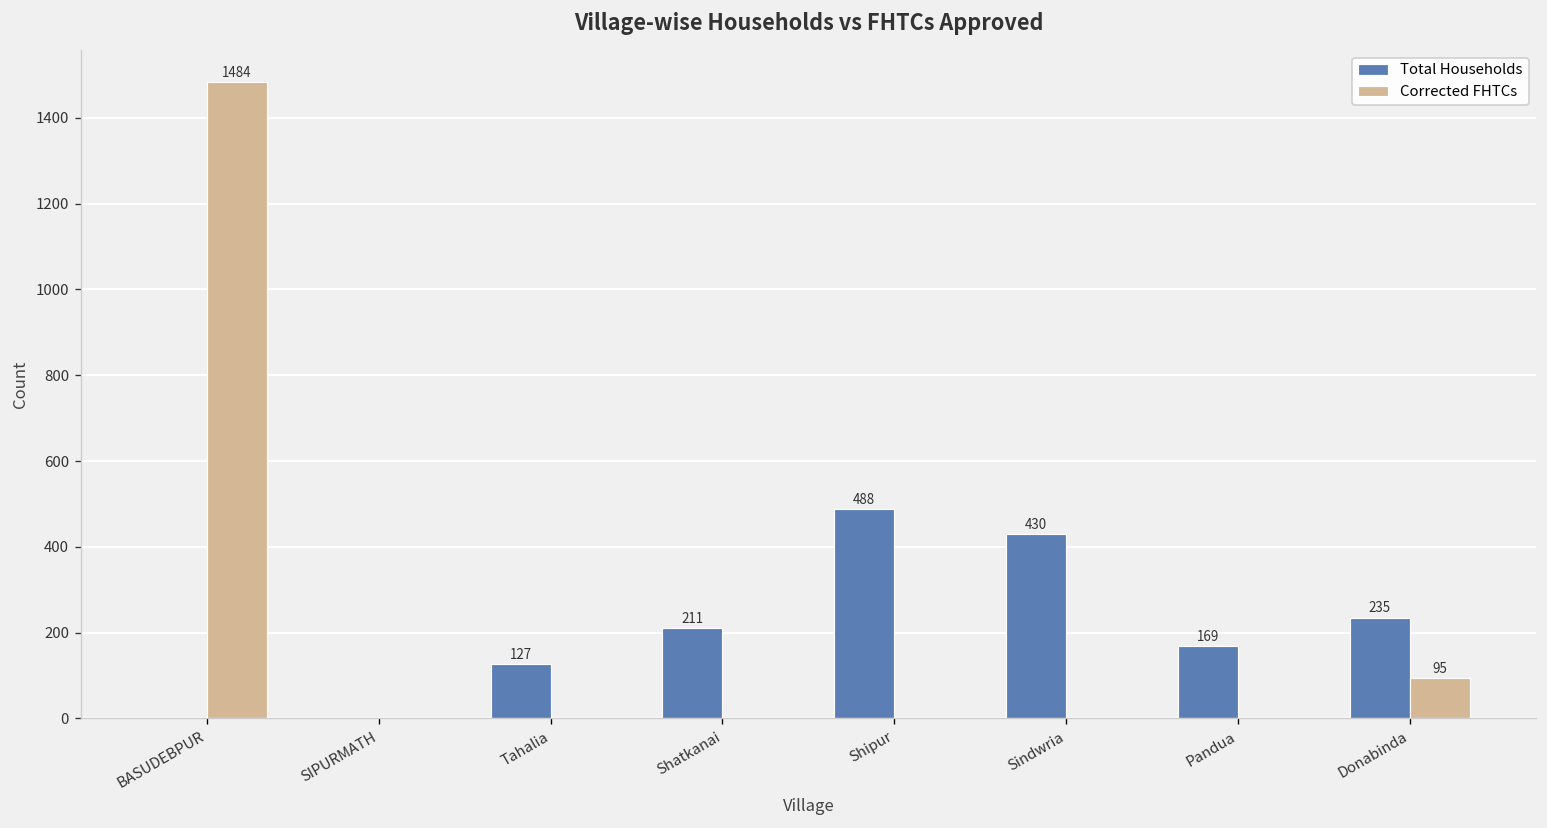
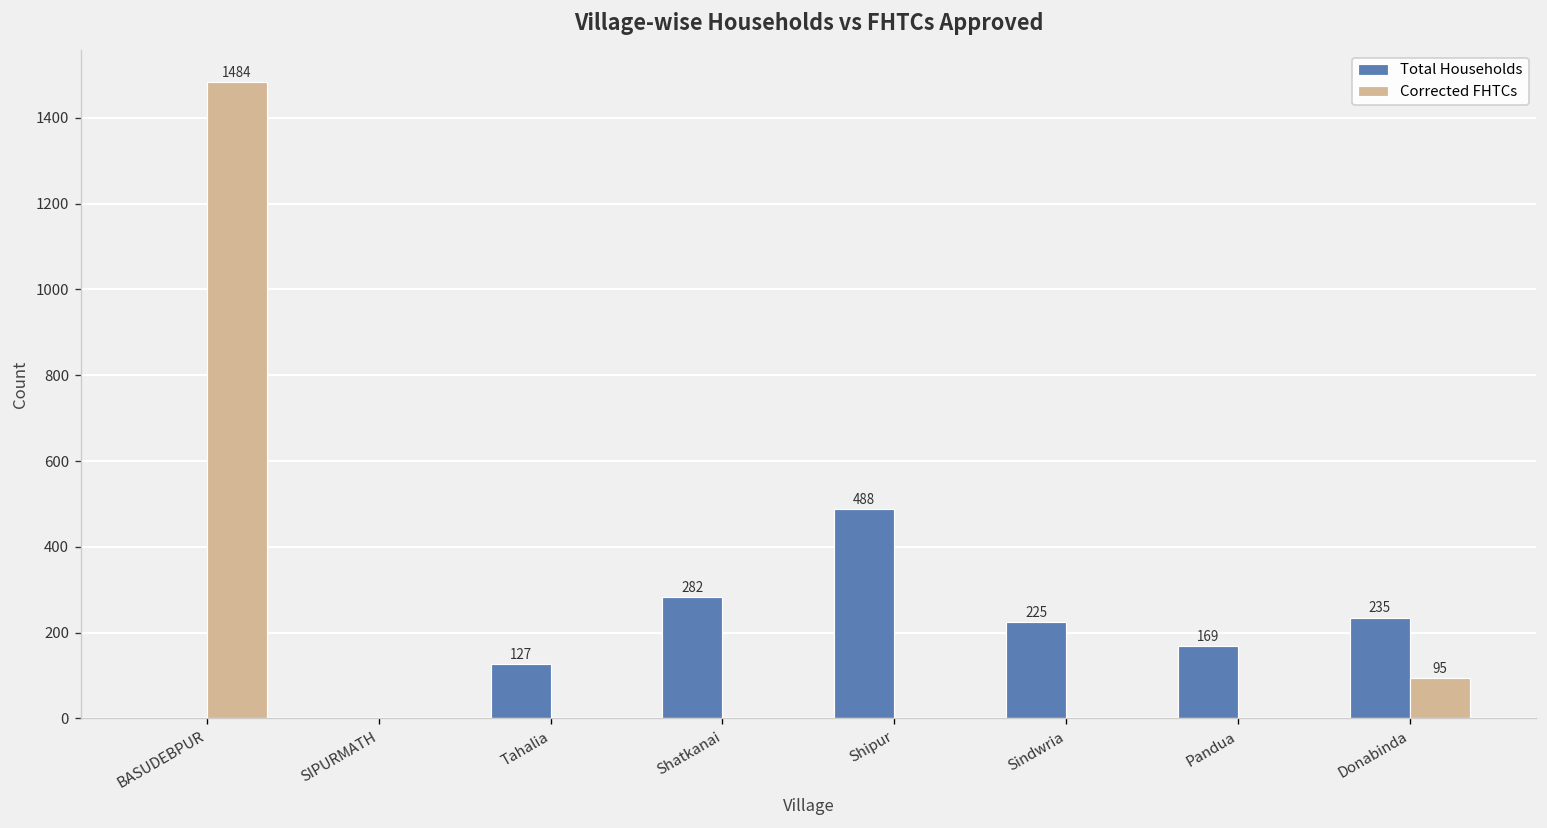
Total Households, Shatkanai: 211 -> 282
Total Households, Sindwria: 430 -> 225
